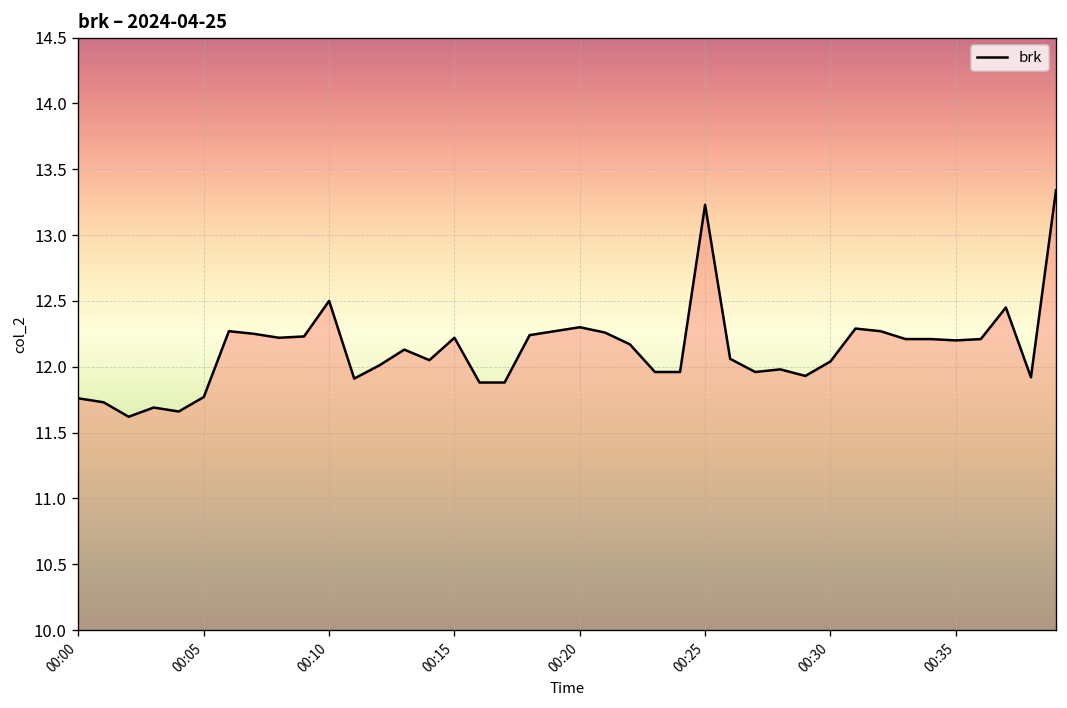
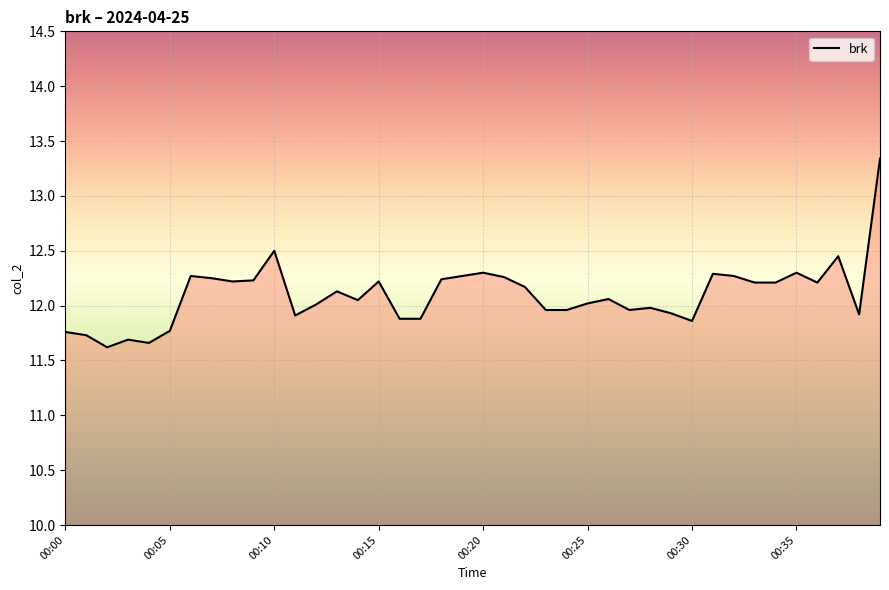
00:25: 13.23 -> 12.02
00:30: 12.04 -> 11.86
00:35: 12.2 -> 12.3
